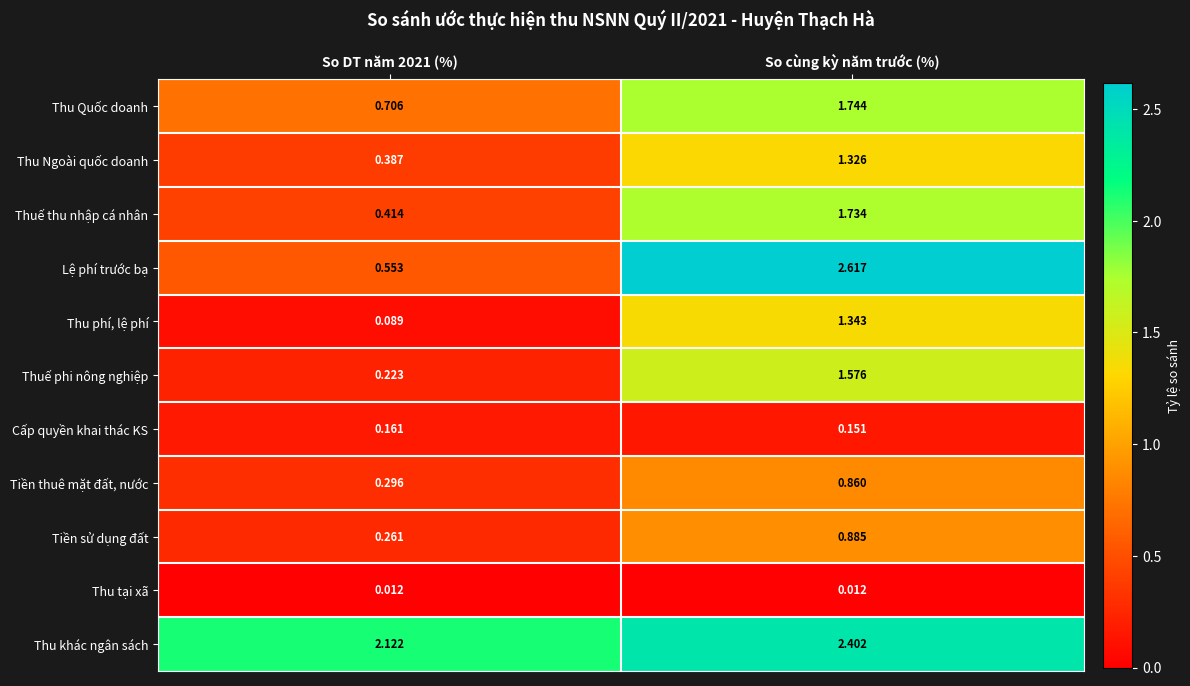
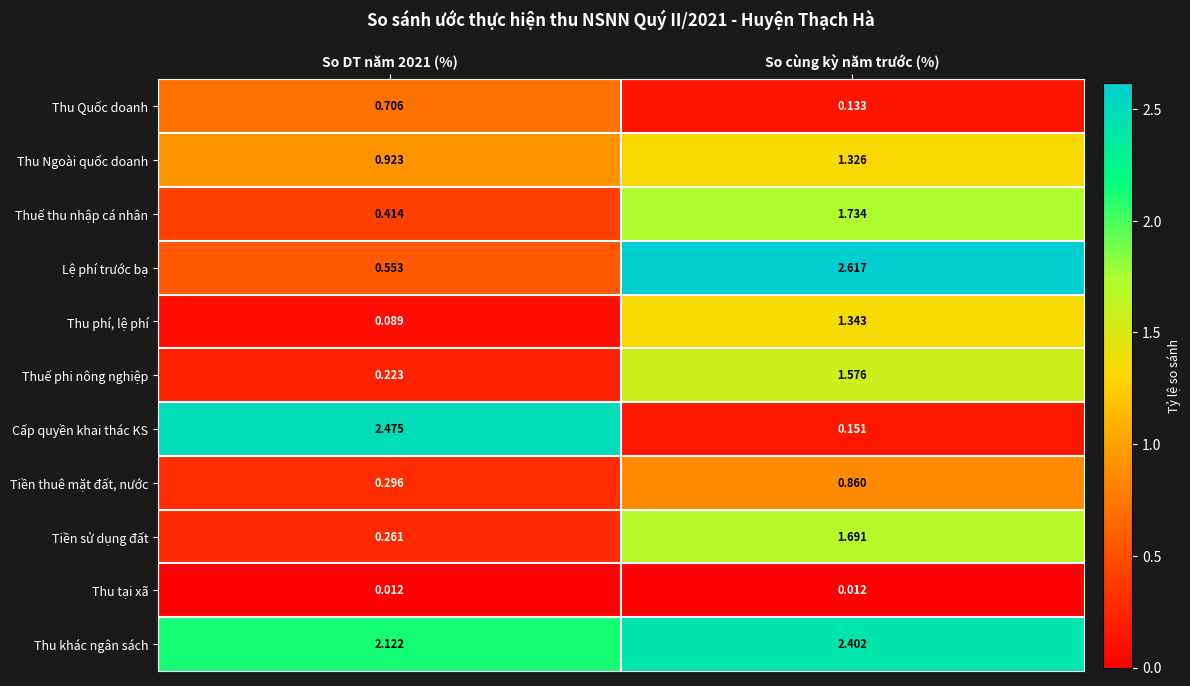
Thu Quốc doanh, So cùng kỳ năm trước (%): 1.744 -> 0.133
Thu Ngoài quốc doanh, So DT năm 2021 (%): 0.387 -> 0.923
Cấp quyền khai thác KS, So DT năm 2021 (%): 0.161 -> 2.475
Tiền sử dụng đất, So cùng kỳ năm trước (%): 0.885 -> 1.691
